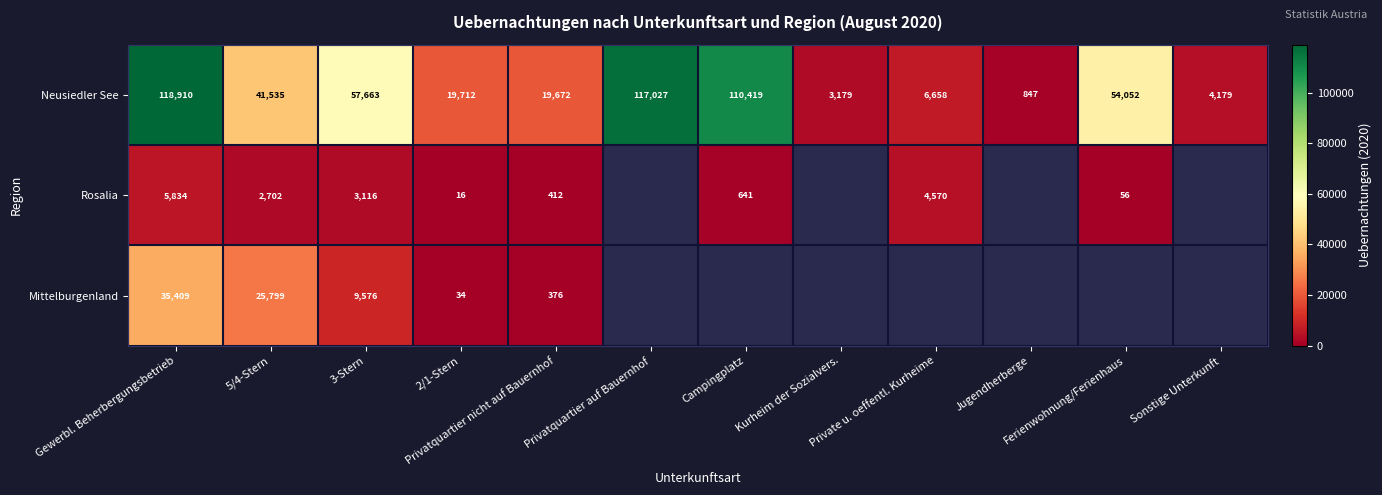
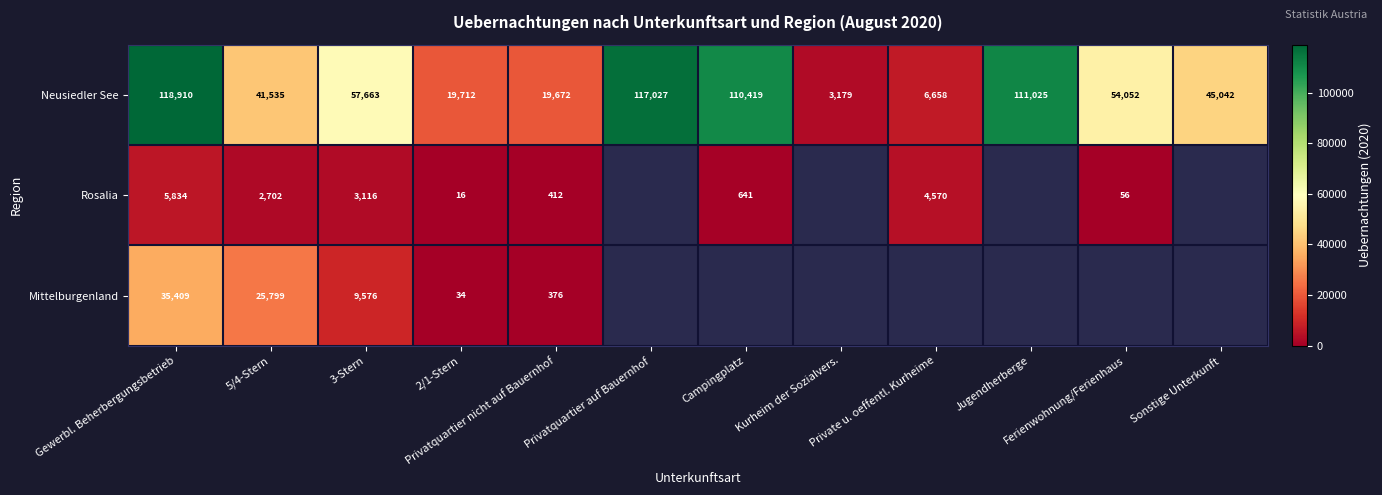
Neusiedler See, Jugendherberge: 847 -> 111,025
Neusiedler See, Sonstige Unterkunft: 4,179 -> 45,042
